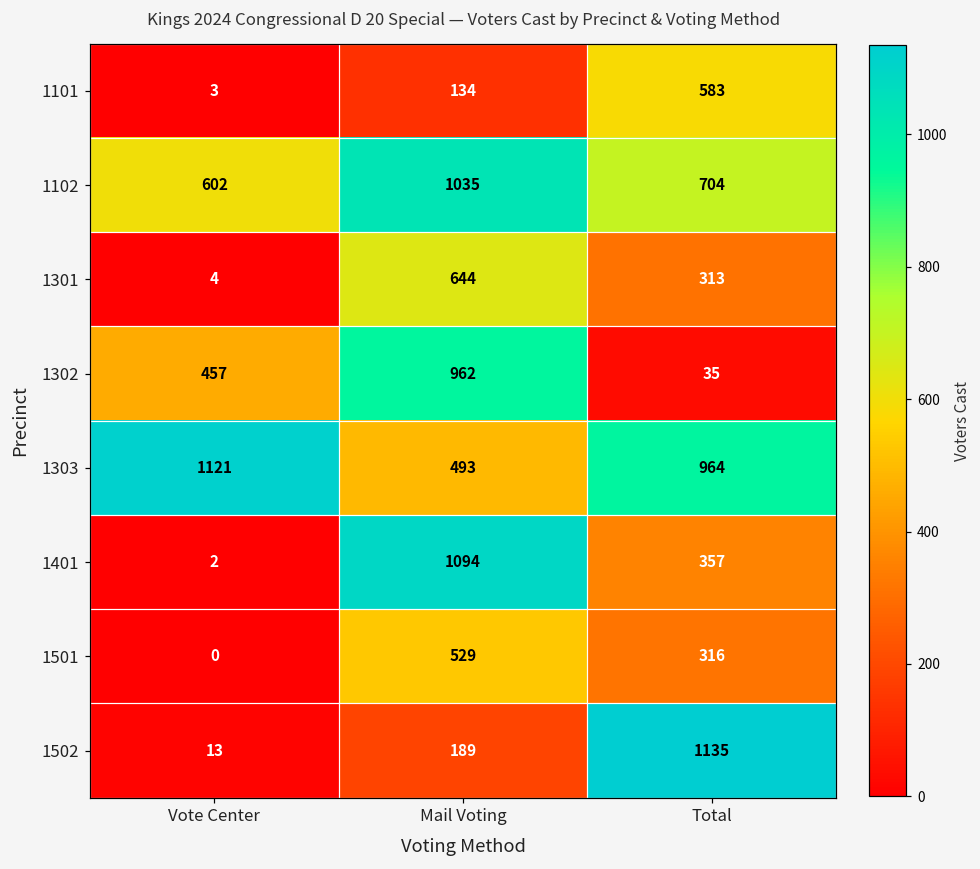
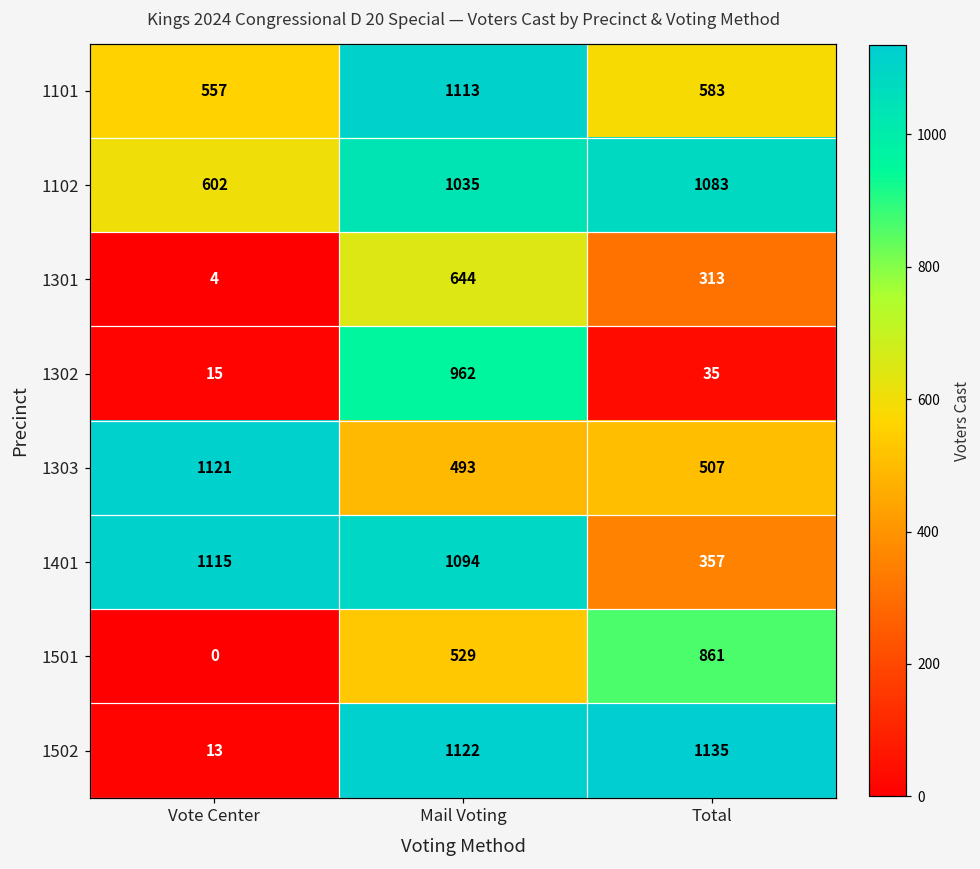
1101, Vote Center: 3 -> 557
1101, Mail Voting: 134 -> 1113
1102, Total: 704 -> 1083
1302, Vote Center: 457 -> 15
1303, Total: 964 -> 507
1401, Vote Center: 2 -> 1115
1501, Total: 316 -> 861
1502, Mail Voting: 189 -> 1122
